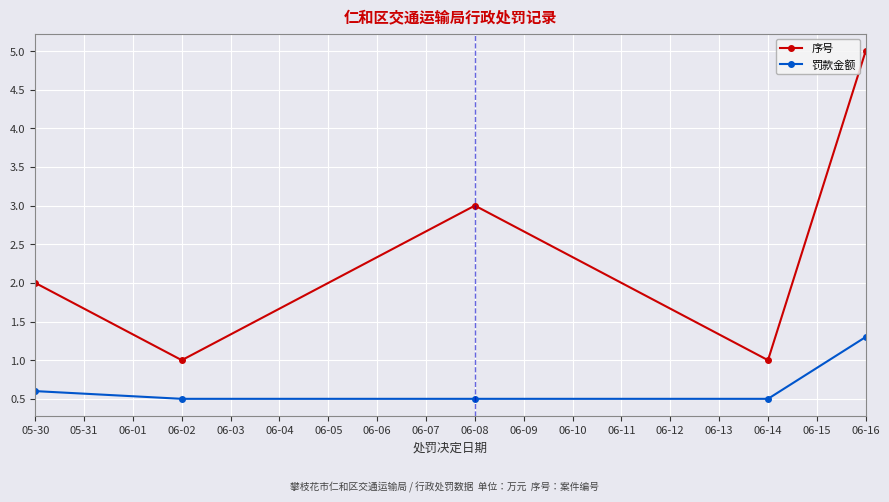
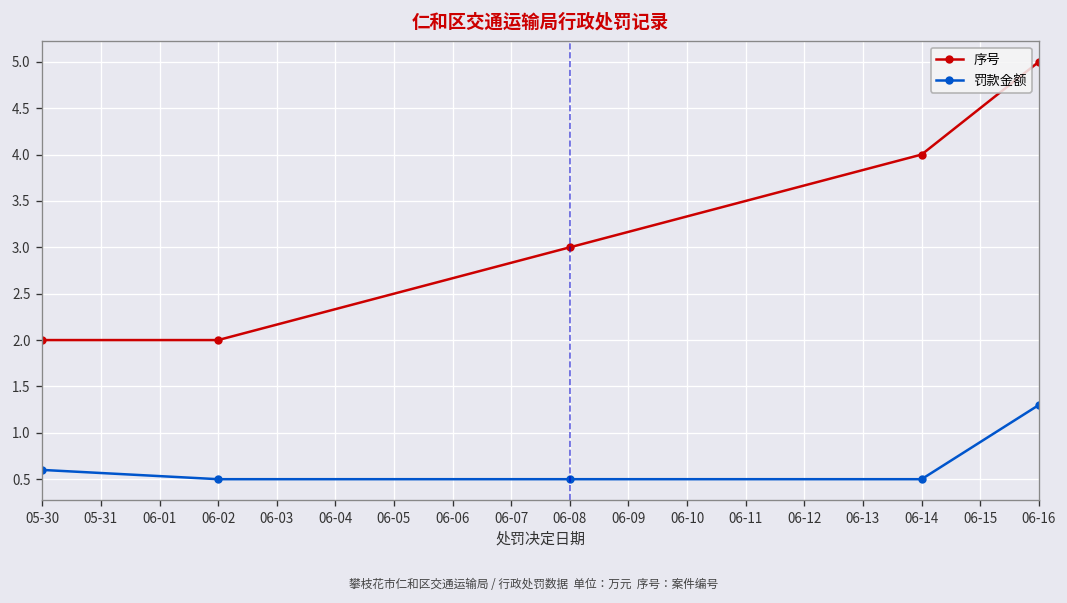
序号, 06-02: 1 -> 2
序号, 06-14: 1 -> 4
